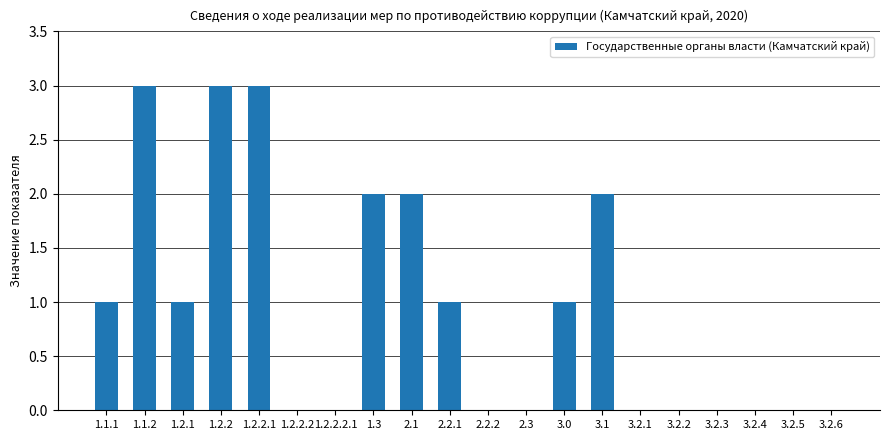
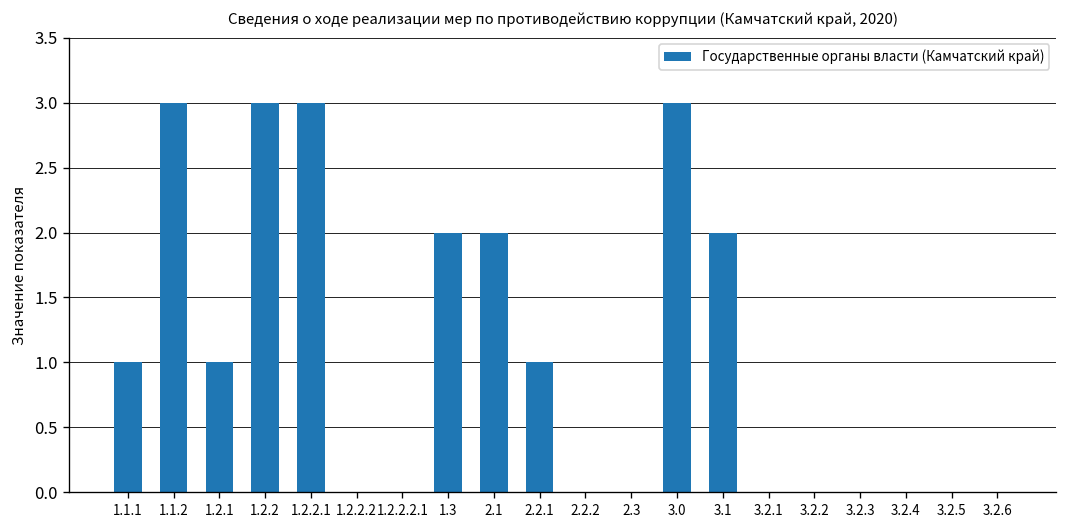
3.0: 1 -> 3
